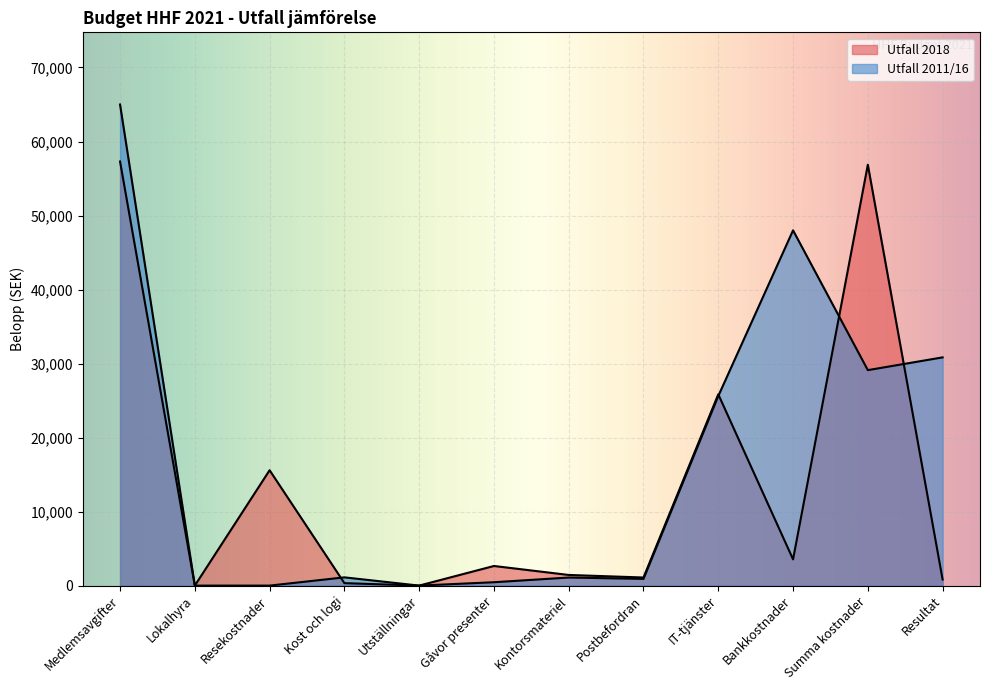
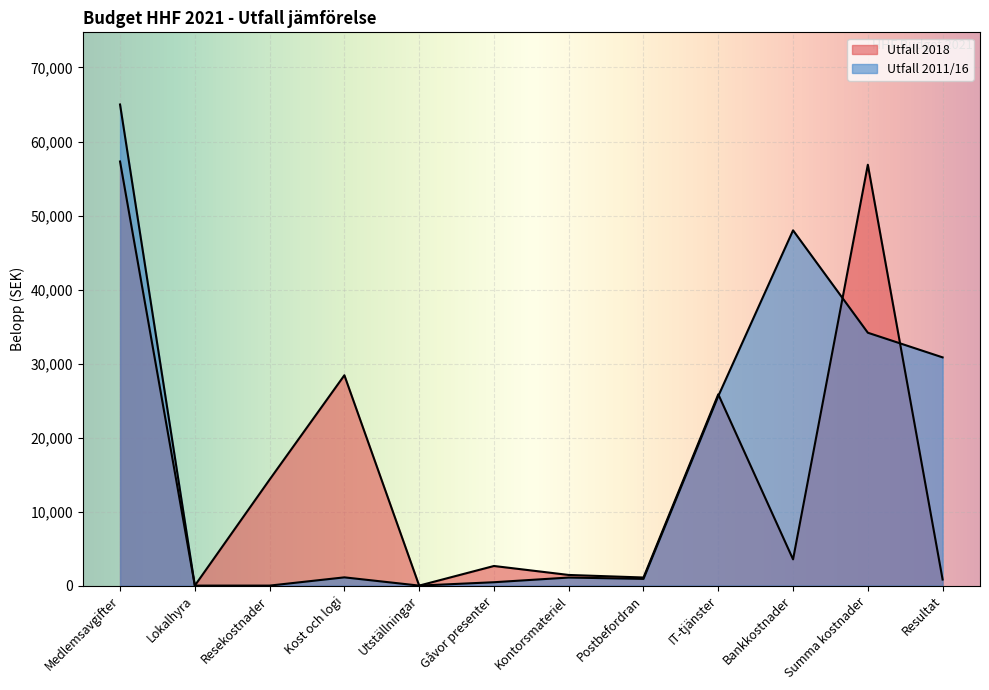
Utfall 2018, Resekostnader: 16,000 -> 14,000
Utfall 2018, Kost och logi: 0 -> 28,000
Utfall 2011/16, Summa kostnader: 29,000 -> 34,000
